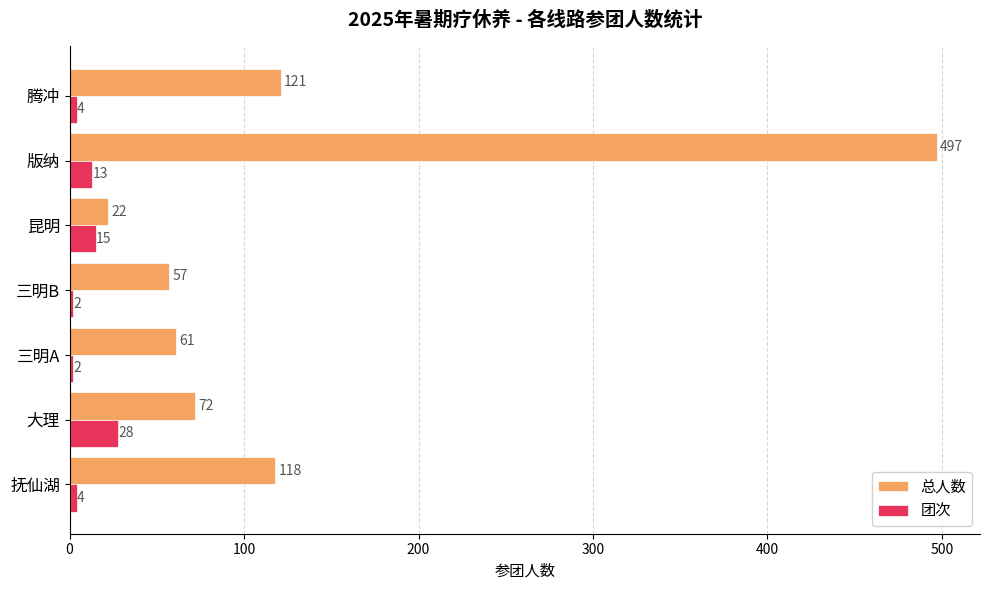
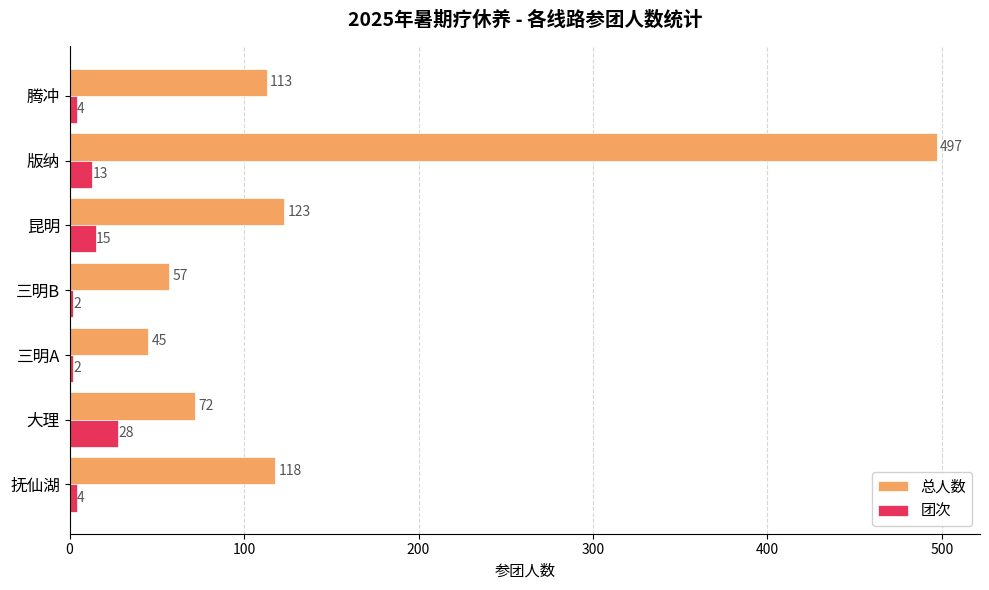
总人数, 腾冲: 121 -> 113
总人数, 昆明: 22 -> 123
总人数, 三明A: 61 -> 45
